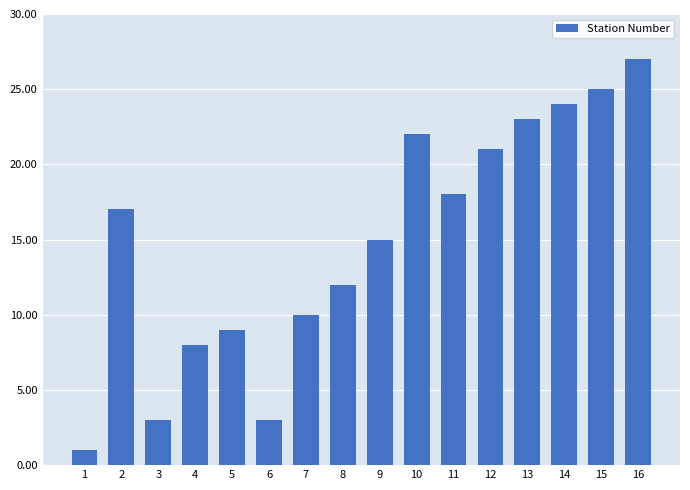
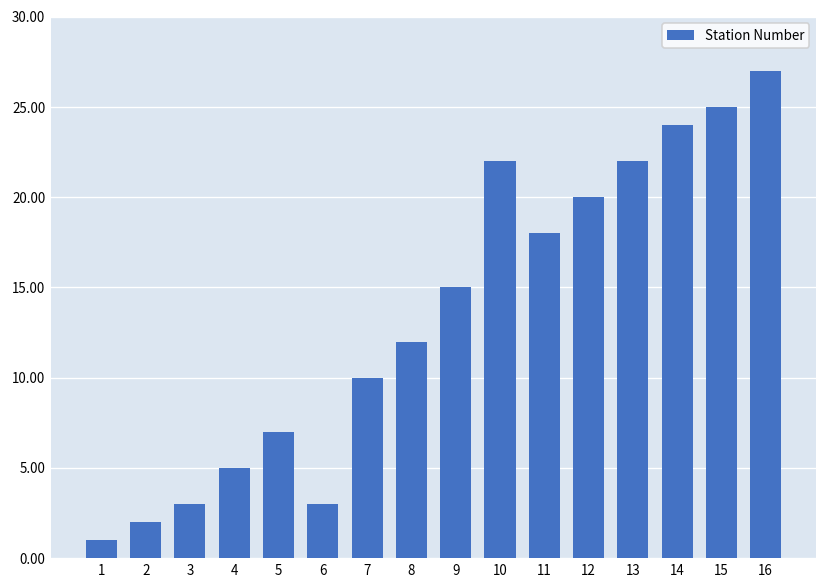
2: 17 -> 2
4: 8 -> 5
5: 9 -> 7
12: 21 -> 20
13: 23 -> 22
